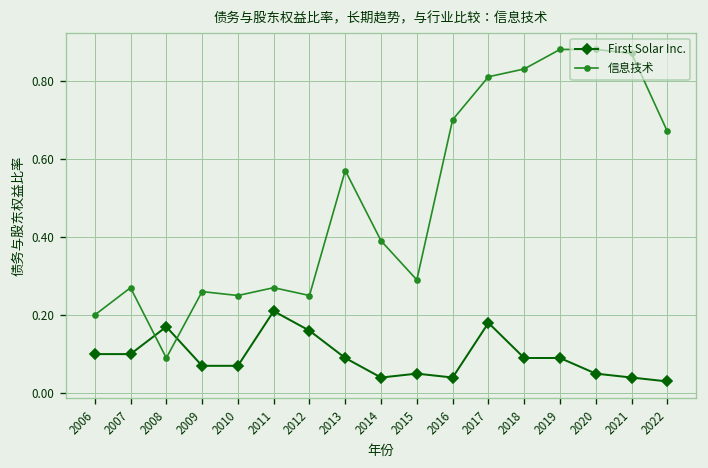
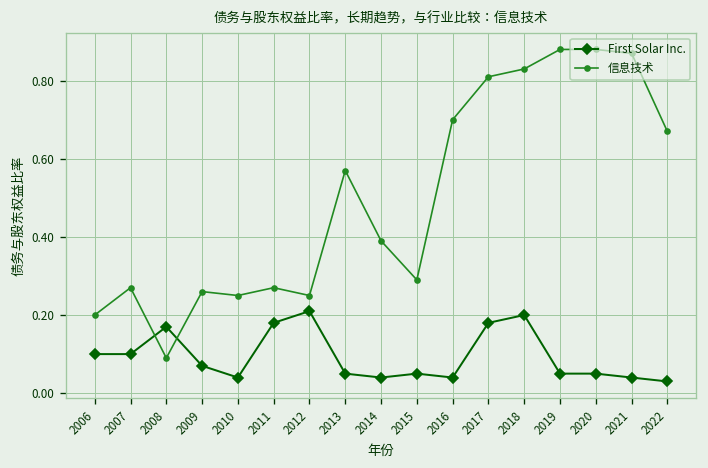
First Solar Inc., 2010: 0.07 -> 0.04
First Solar Inc., 2011: 0.21 -> 0.18
First Solar Inc., 2012: 0.16 -> 0.21
First Solar Inc., 2013: 0.09 -> 0.05
First Solar Inc., 2018: 0.09 -> 0.20
First Solar Inc., 2019: 0.09 -> 0.05
